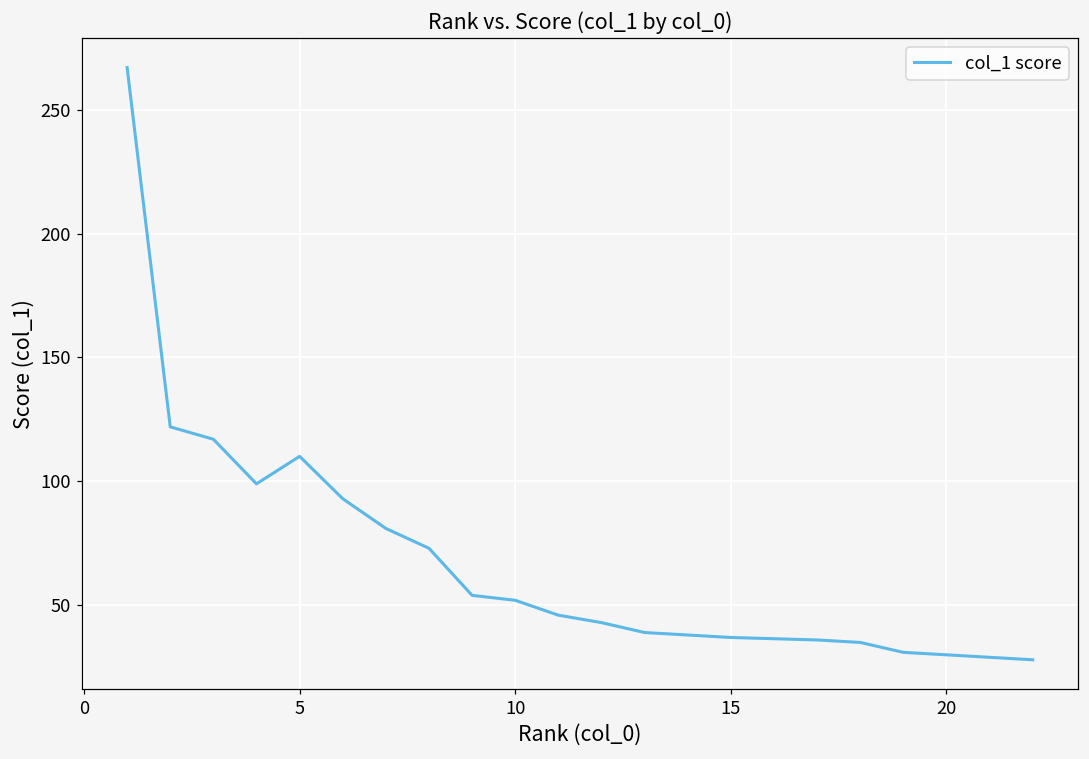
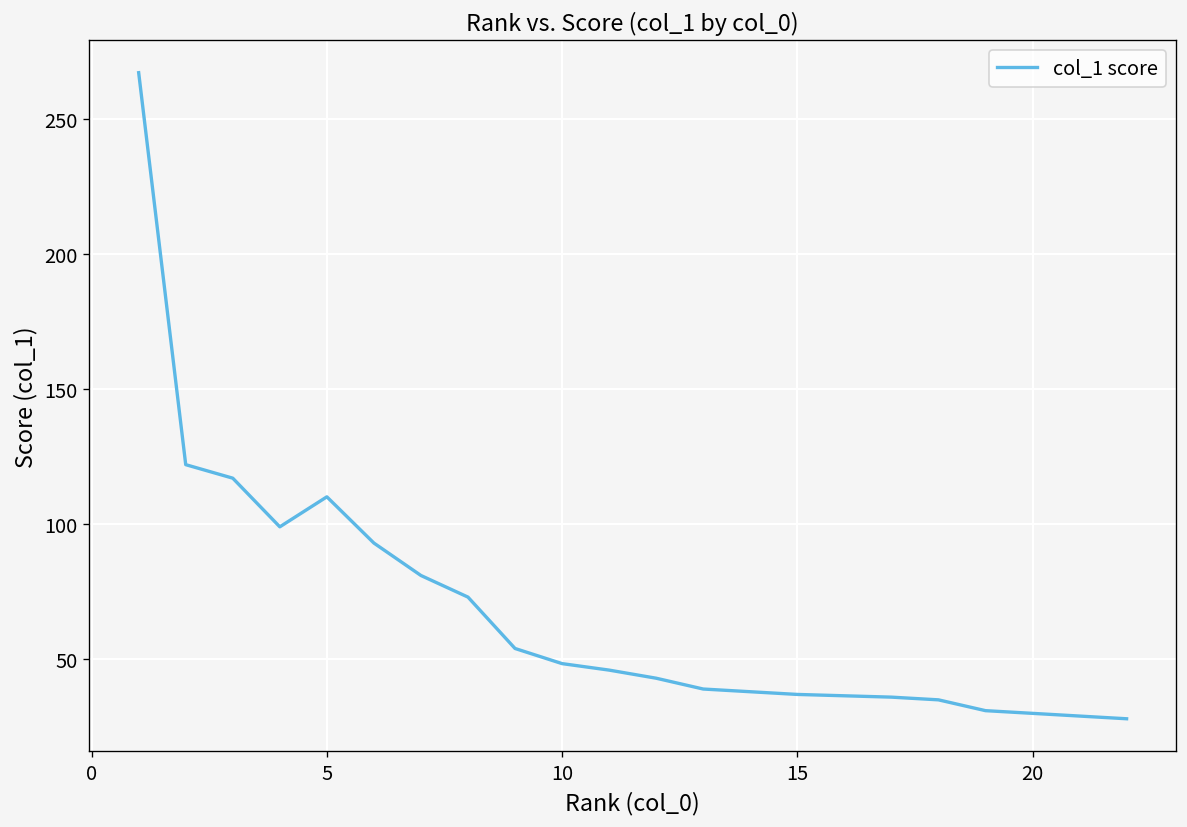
10: 52 -> 48
